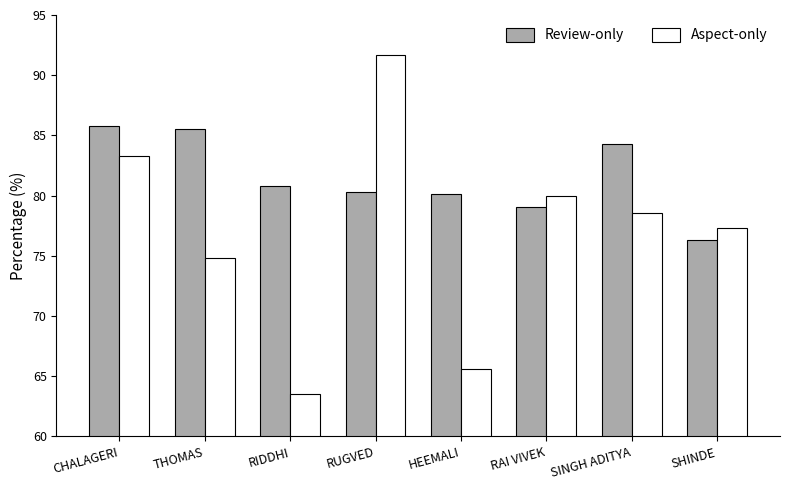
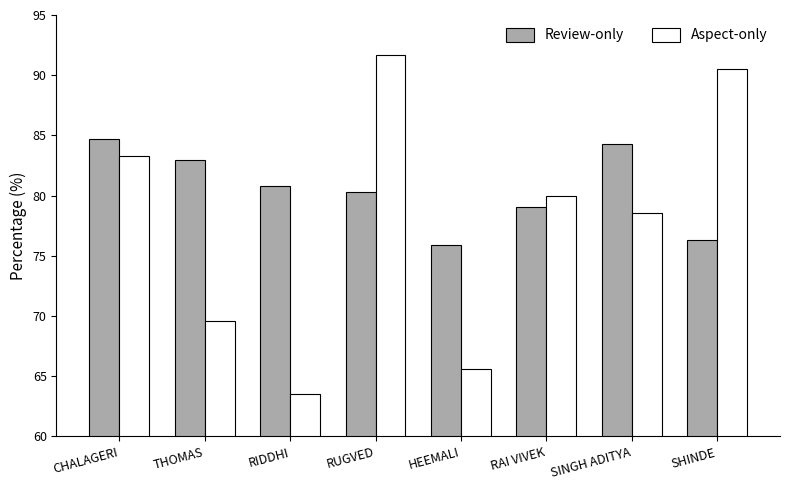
Review-only, CHALAGERI: 85.8 -> 84.7
Review-only, THOMAS: 85.5 -> 83.0
Aspect-only, THOMAS: 74.8 -> 69.6
Review-only, HEEMALI: 80.2 -> 75.9
Aspect-only, SHINDE: 77.3 -> 90.5
